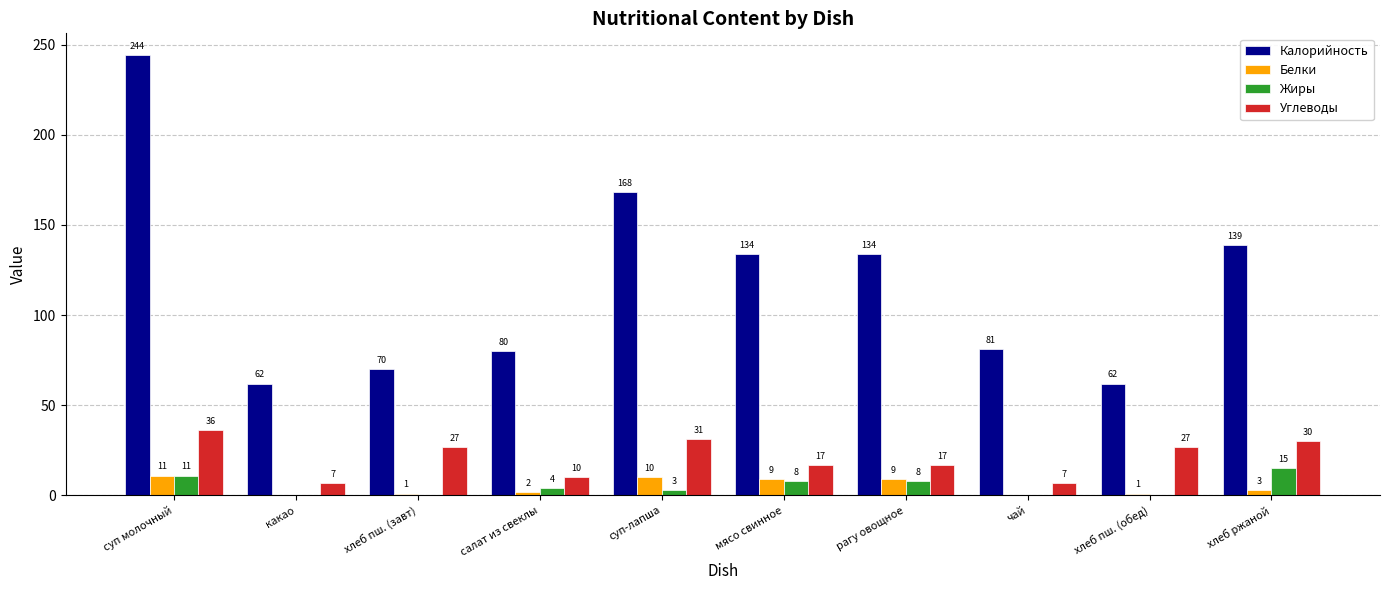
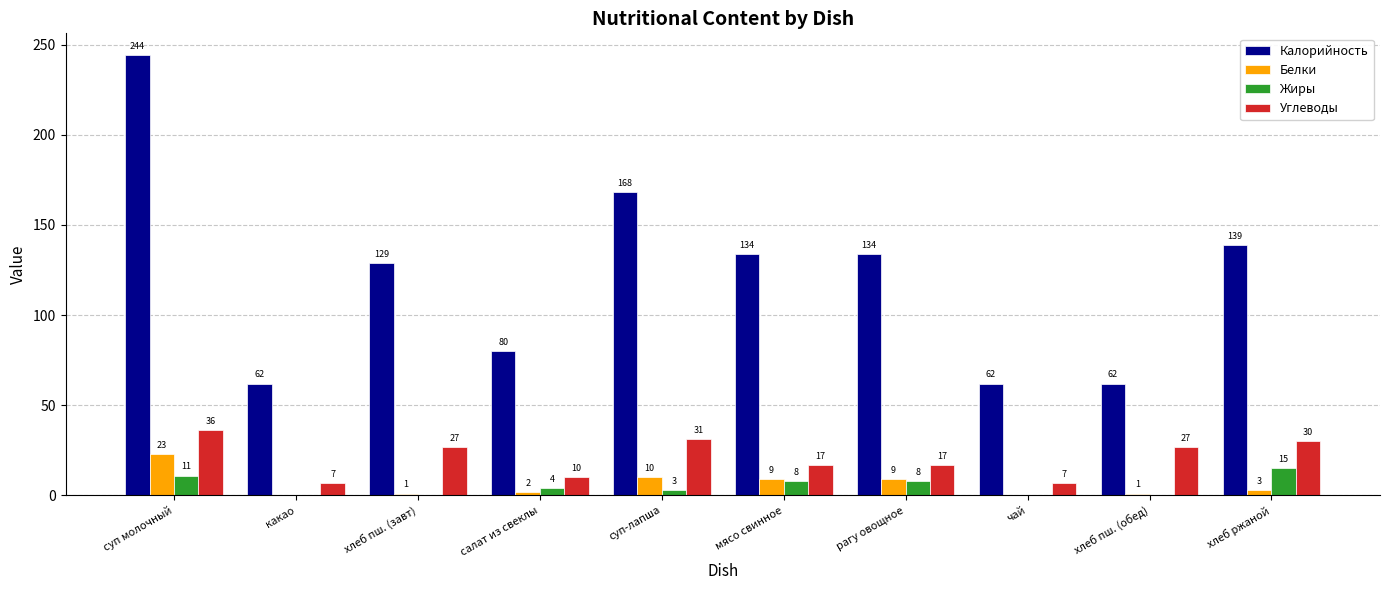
Белки, суп молочный: 11 -> 23
Калорийность, хлеб пш. (завт): 70 -> 129
Калорийность, чай: 81 -> 62
